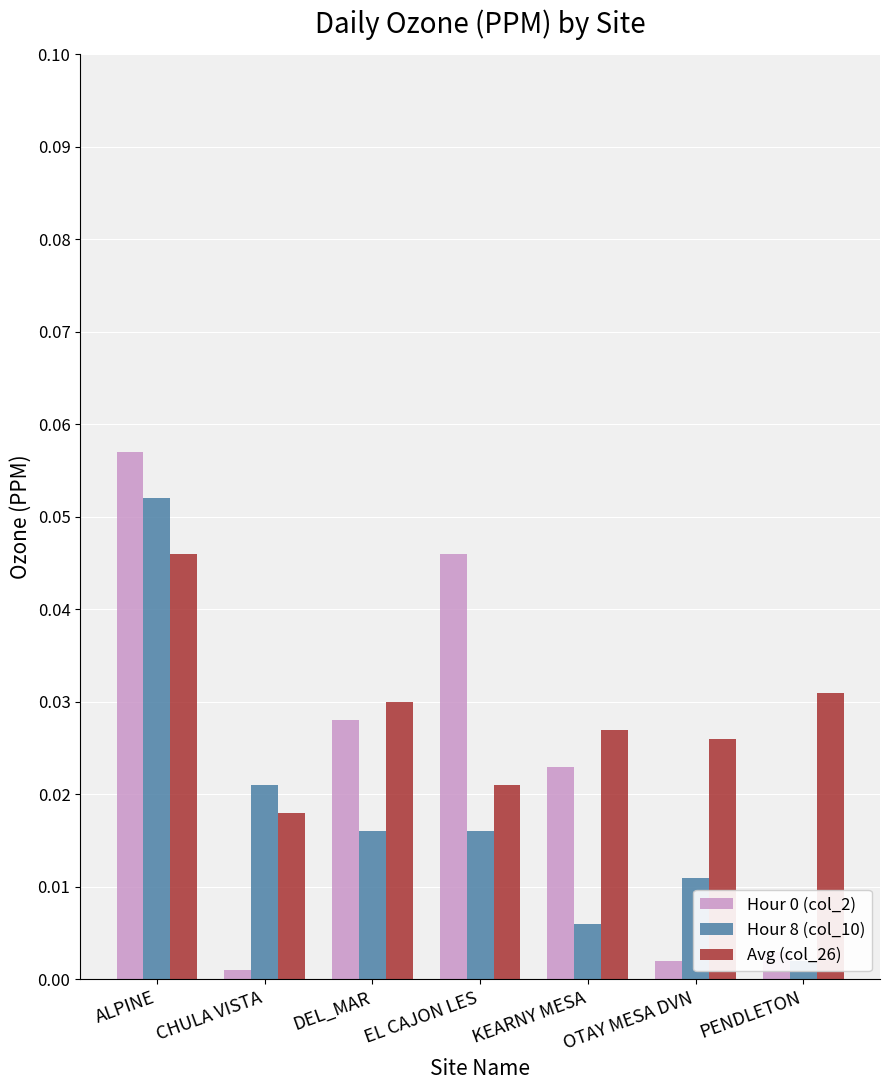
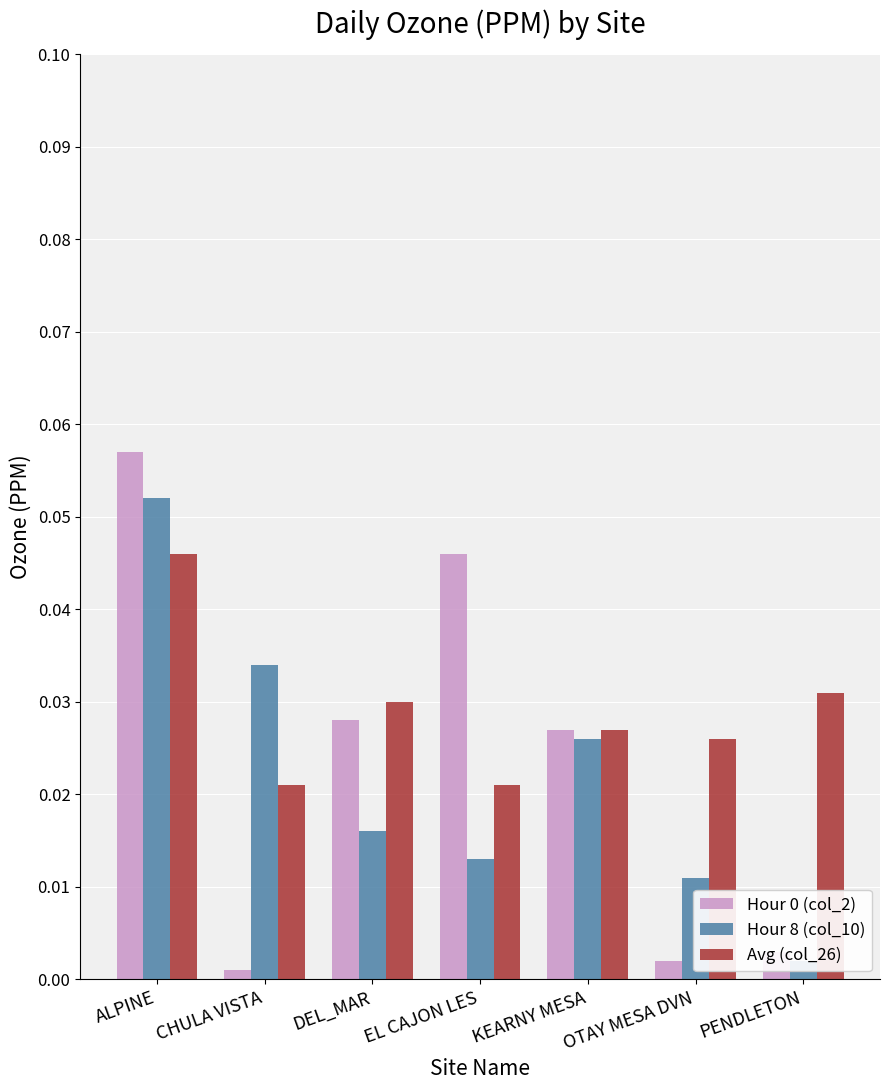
Hour 8 (col_10), CHULA VISTA: 0.021 -> 0.034
Avg (col_26), CHULA VISTA: 0.018 -> 0.021
Hour 8 (col_10), EL CAJON LES: 0.016 -> 0.013
Hour 0 (col_2), KEARNY MESA: 0.023 -> 0.027
Hour 8 (col_10), KEARNY MESA: 0.006 -> 0.026
